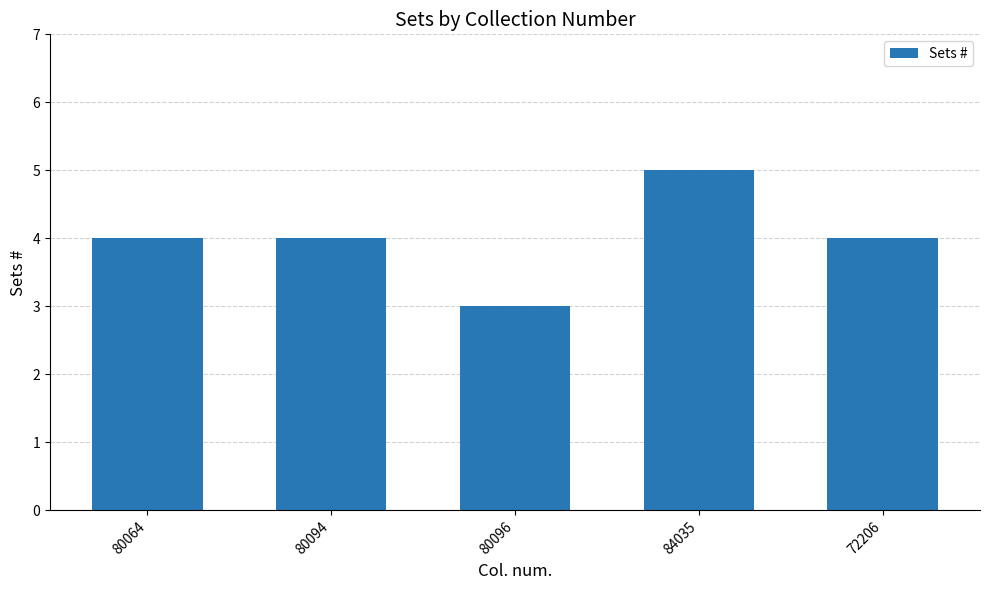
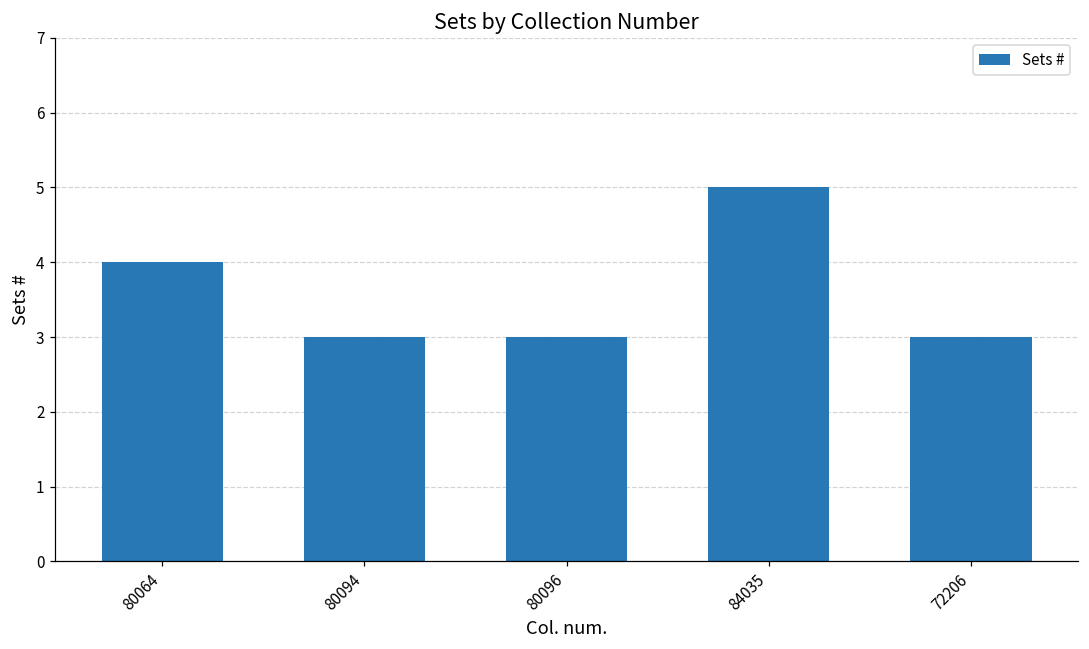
80094: 4 -> 3
72206: 4 -> 3
